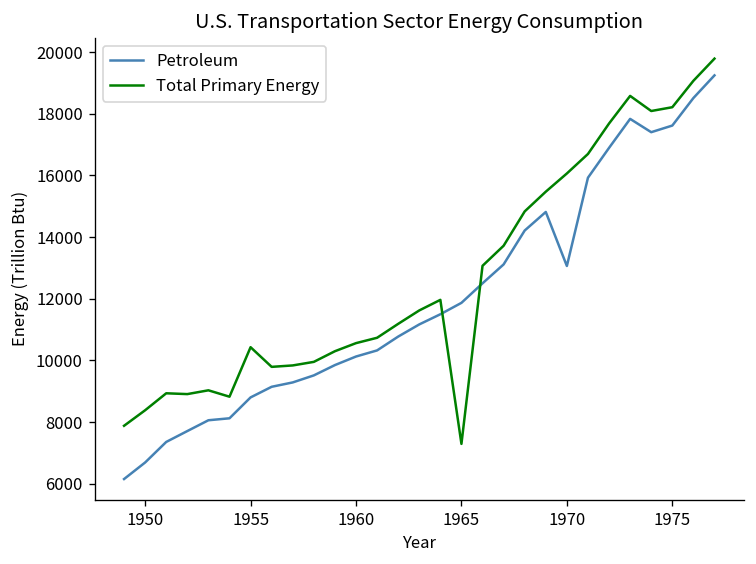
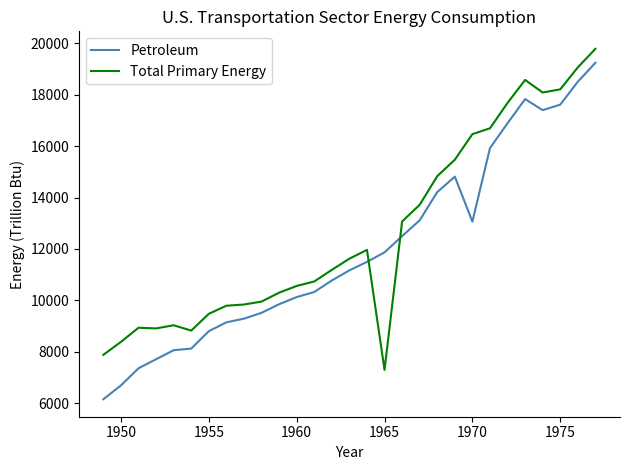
Total Primary Energy, 1955: 10400 -> 9500
Total Primary Energy, 1970: 16100 -> 16500
